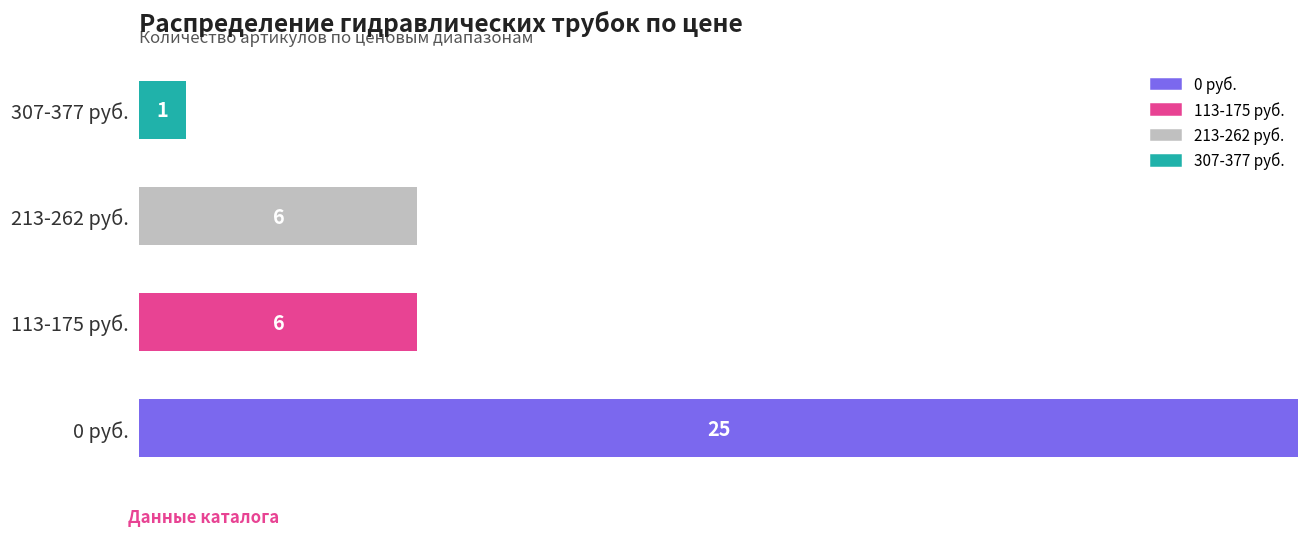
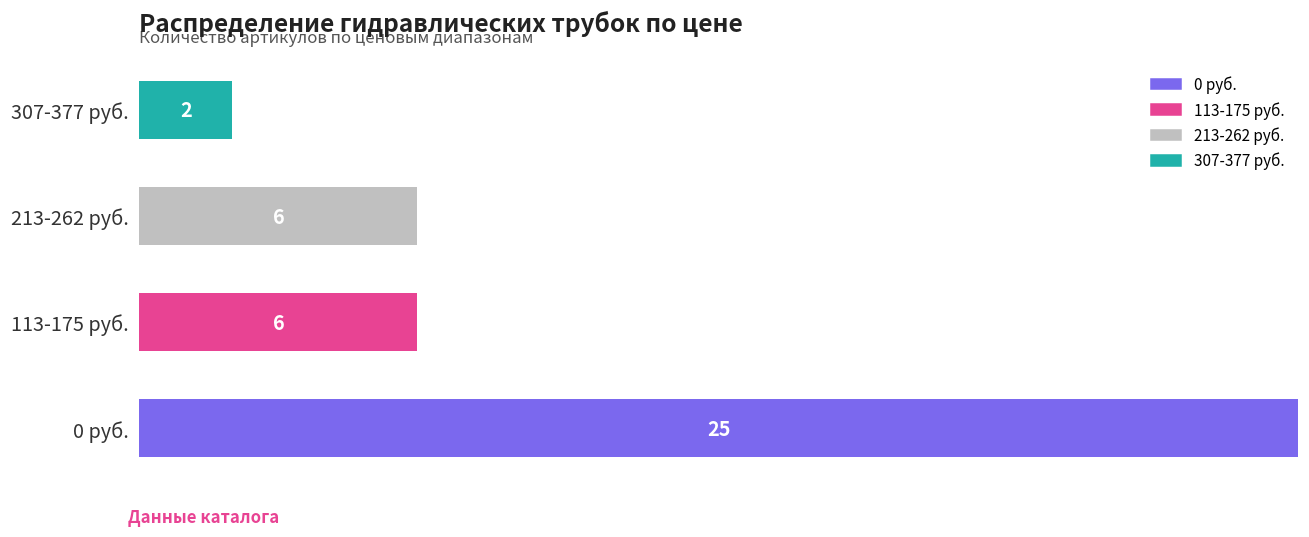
307-377 руб., 307-377 руб.: 1 -> 2
